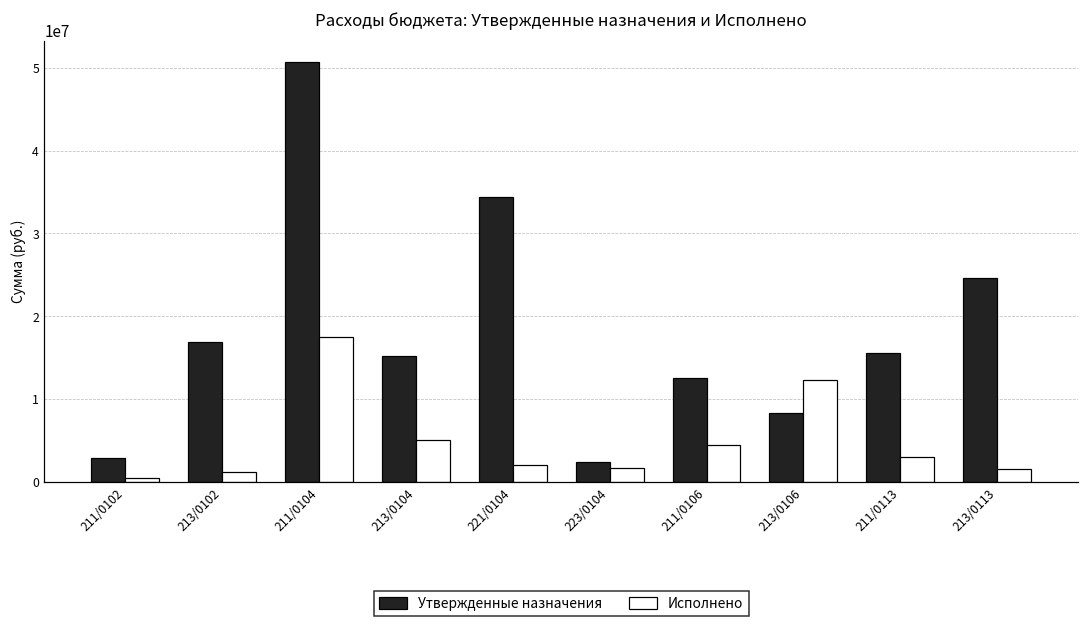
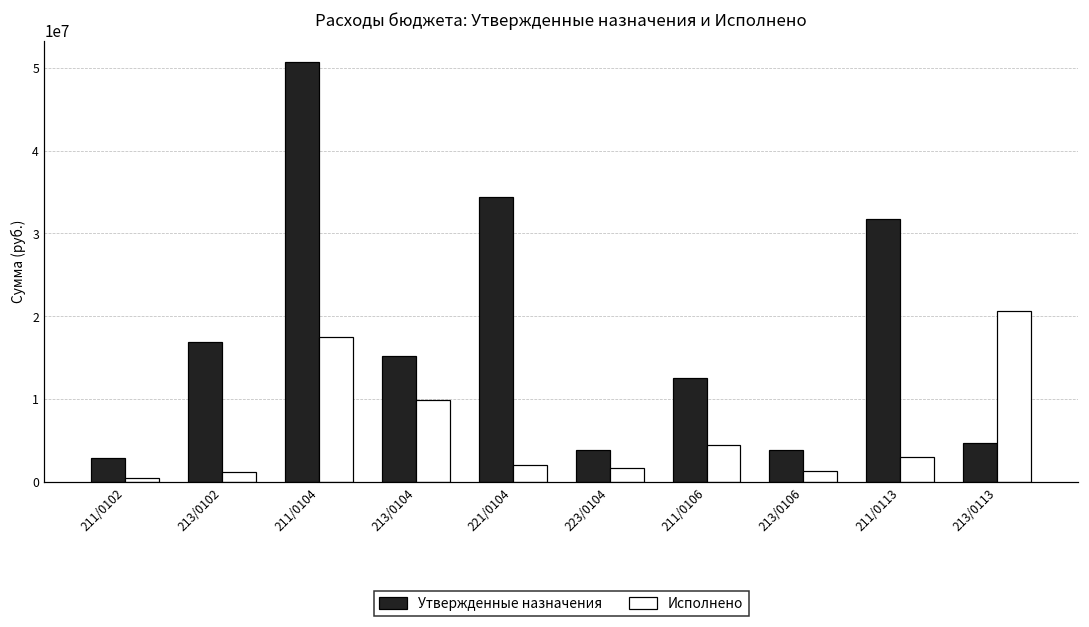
Исполнено, 213/0104: 5000000 -> 10000000
Утвержденные назначения, 223/0104: 2000000 -> 4000000
Утвержденные назначения, 213/0106: 8000000 -> 4000000
Исполнено, 213/0106: 12000000 -> 1000000
Утвержденные назначения, 211/0113: 16000000 -> 32000000
Утвержденные назначения, 213/0113: 25000000 -> 5000000
Исполнено, 213/0113: 2000000 -> 21000000
